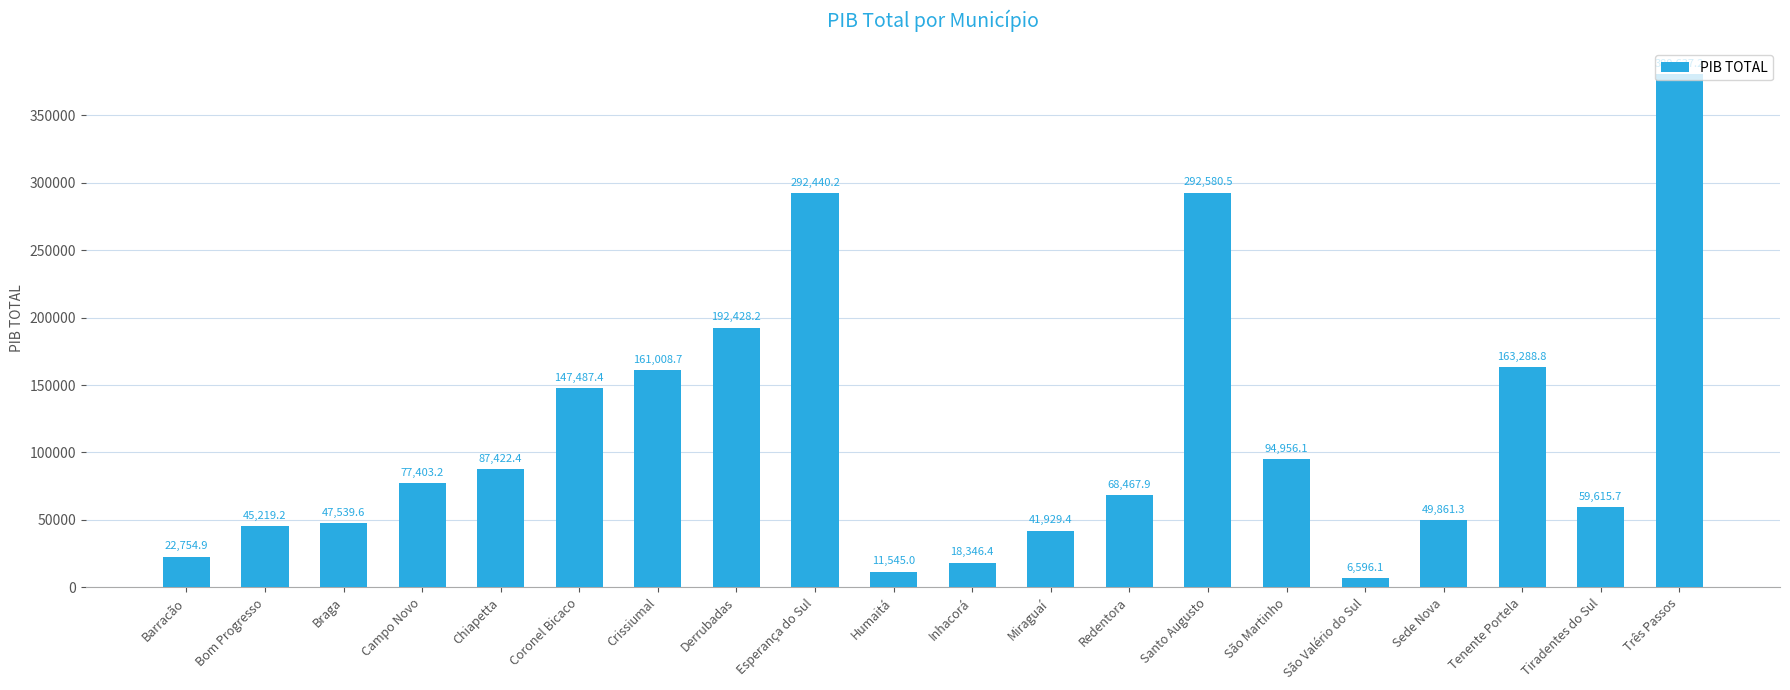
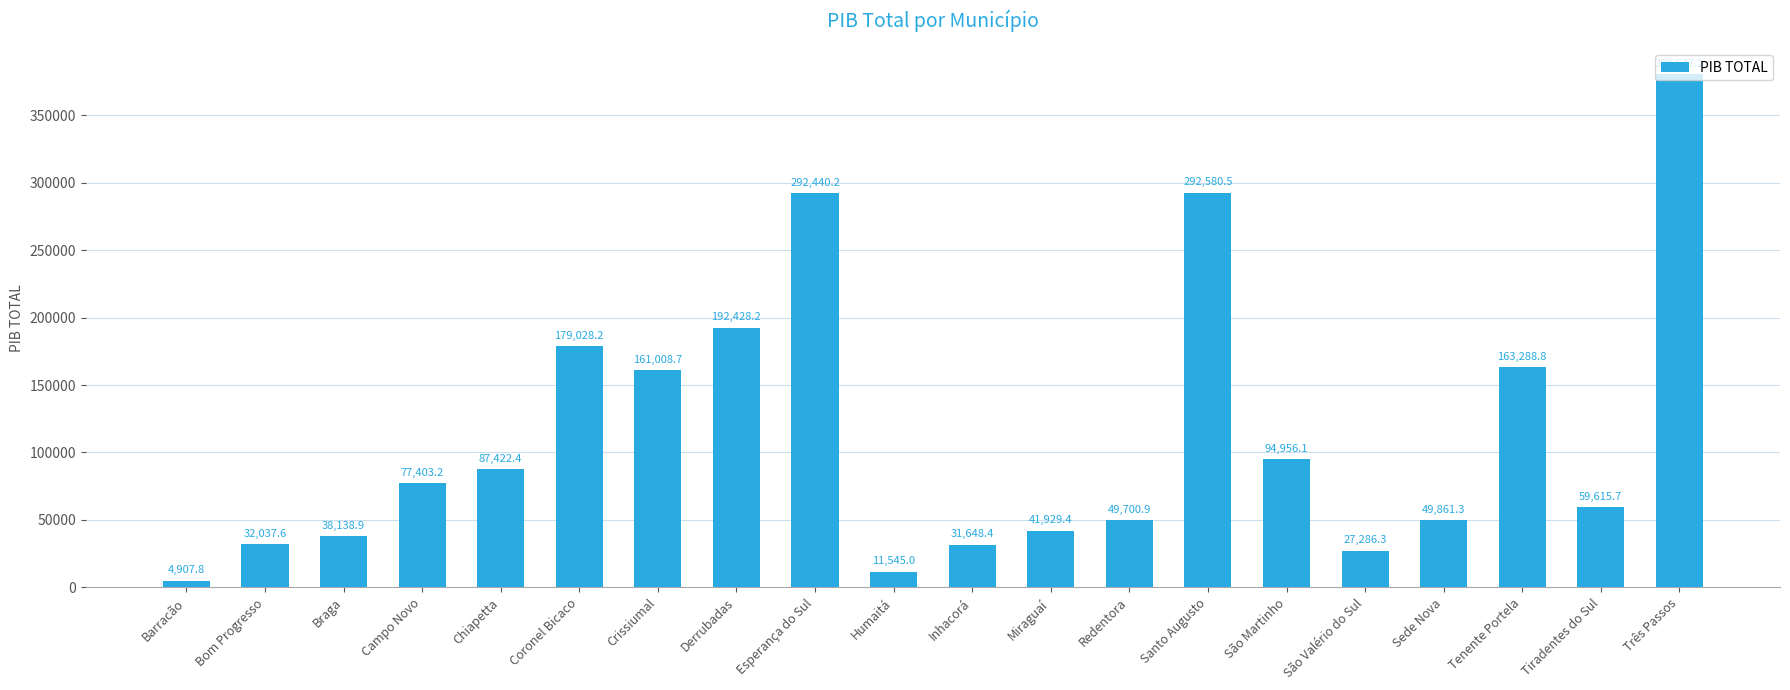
Barracão: 22,754.9 -> 4,907.8
Bom Progresso: 45,219.2 -> 32,037.6
Braga: 47,539.6 -> 38,138.9
Coronel Bicaco: 147,487.4 -> 179,028.2
Inhacorá: 18,346.4 -> 31,648.4
Redentora: 68,467.9 -> 49,700.9
São Valério do Sul: 6,596.1 -> 27,286.3
